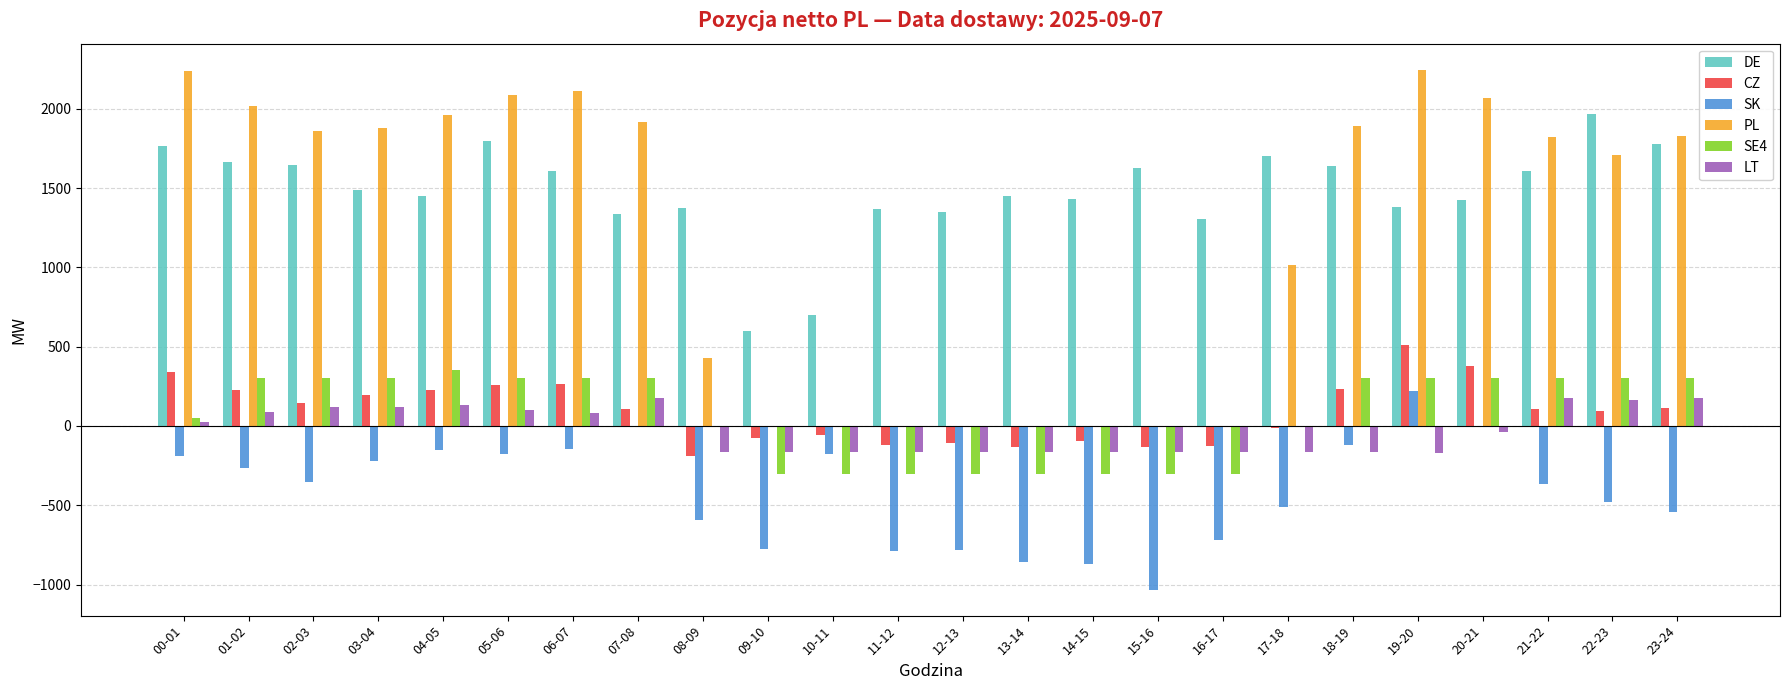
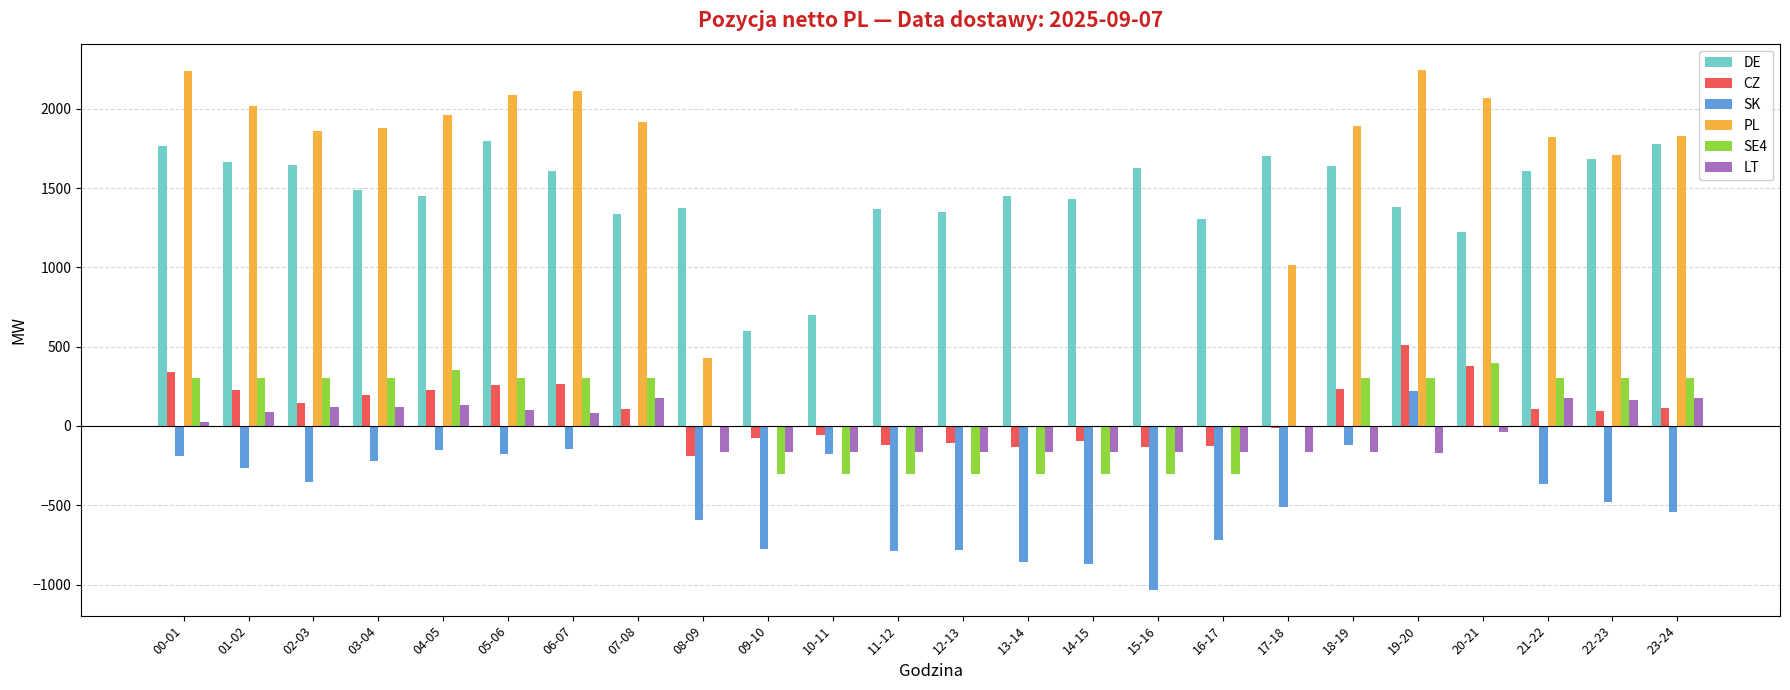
SE4, 00-01: 50 -> 300
DE, 20-21: 1420 -> 1220
SE4, 20-21: 300 -> 400
DE, 22-23: 1970 -> 1680
